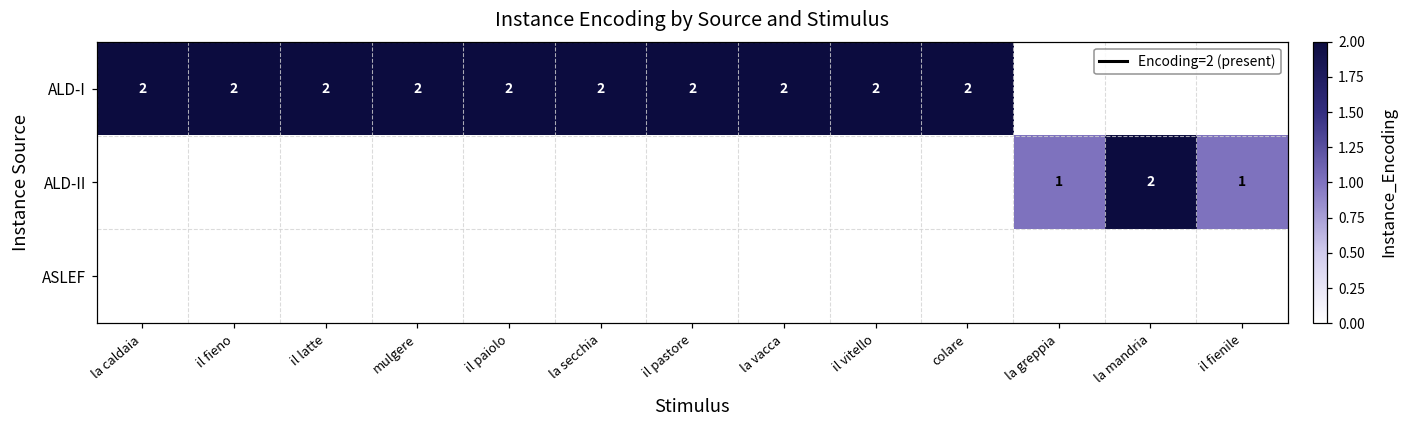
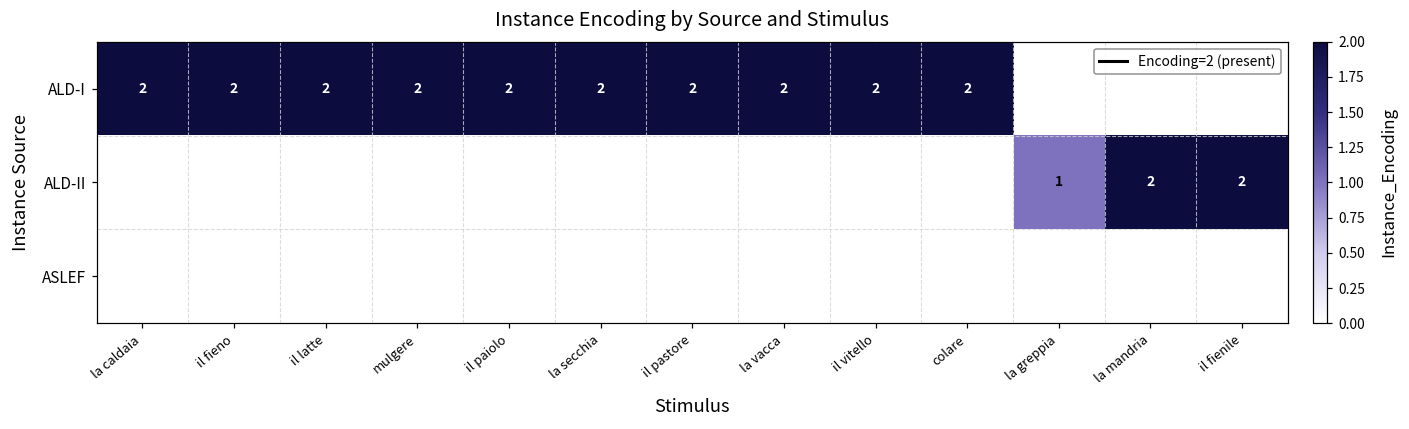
ALD-II, il fienile: 1 -> 2
